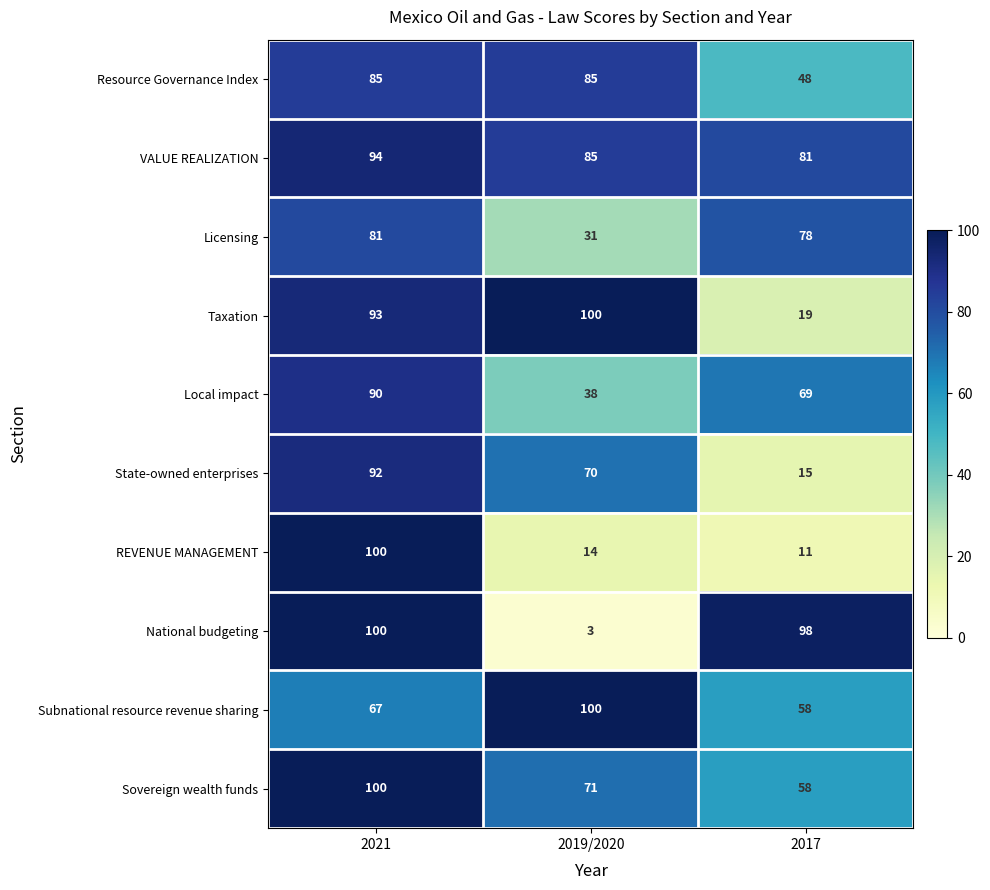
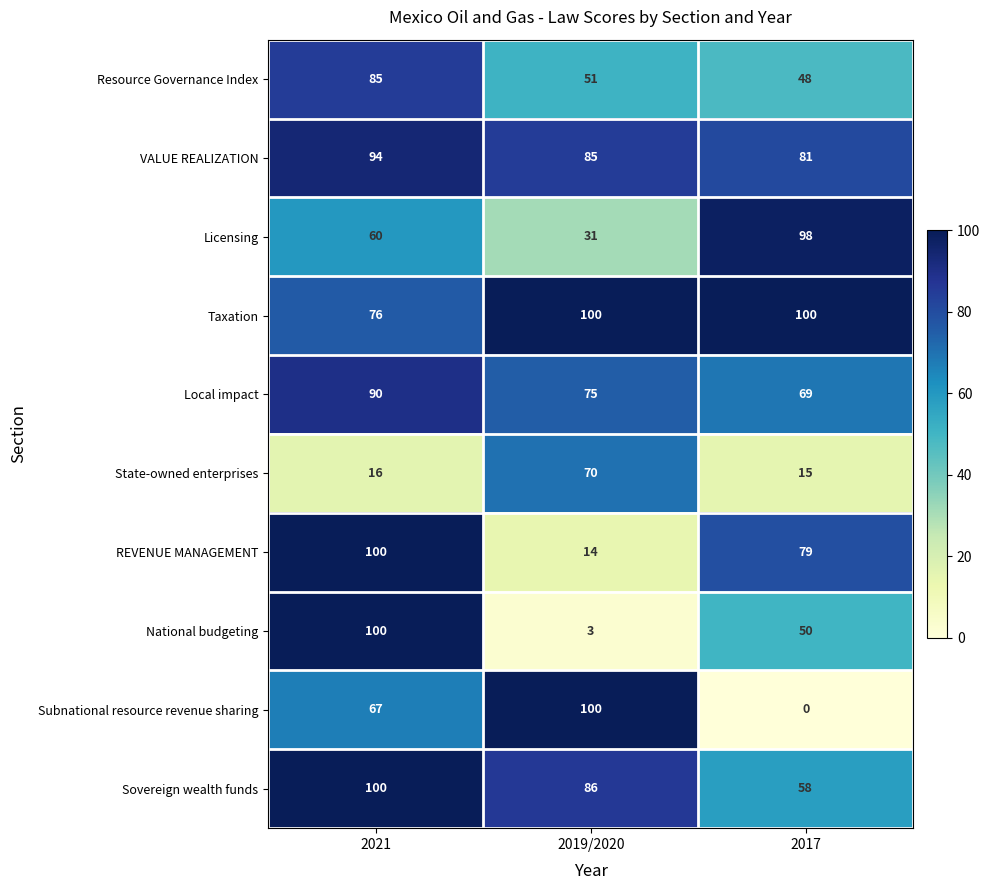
Resource Governance Index, 2019/2020: 85 -> 51
Licensing, 2021: 81 -> 60
Licensing, 2017: 78 -> 98
Taxation, 2021: 93 -> 76
Taxation, 2017: 19 -> 100
Local impact, 2019/2020: 38 -> 75
State-owned enterprises, 2021: 92 -> 16
REVENUE MANAGEMENT, 2017: 11 -> 79
National budgeting, 2017: 98 -> 50
Subnational resource revenue sharing, 2017: 58 -> 0
Sovereign wealth funds, 2019/2020: 71 -> 86
